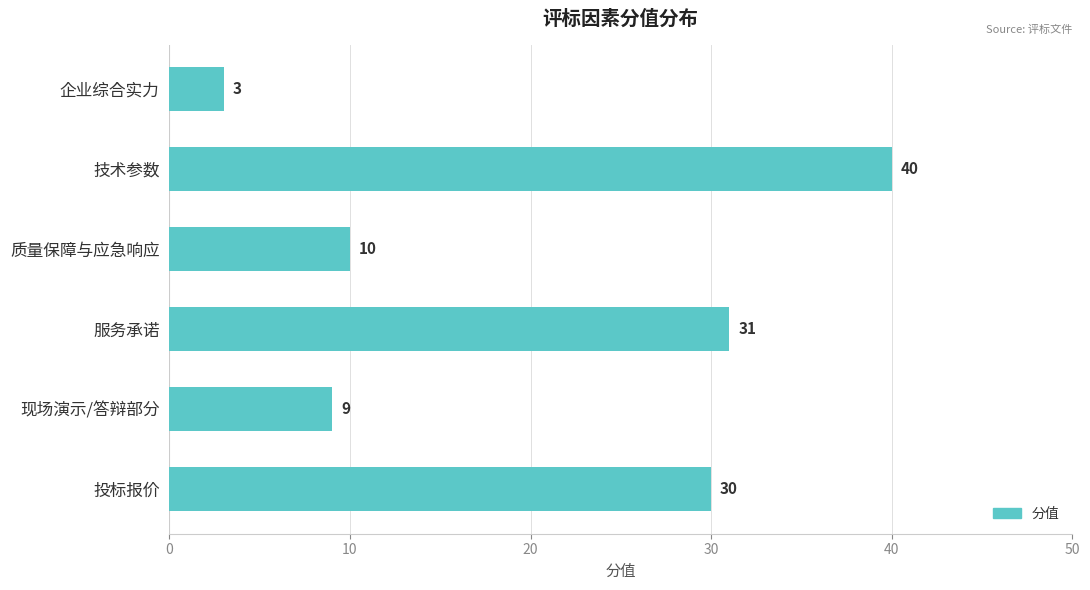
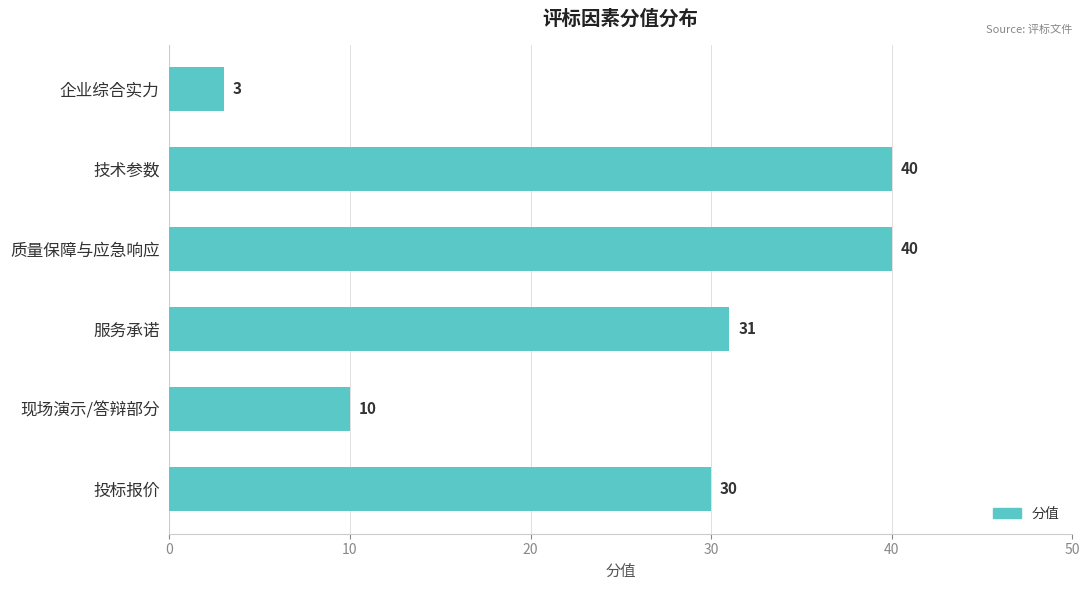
质量保障与应急响应: 10 -> 40
现场演示/答辩部分: 9 -> 10
